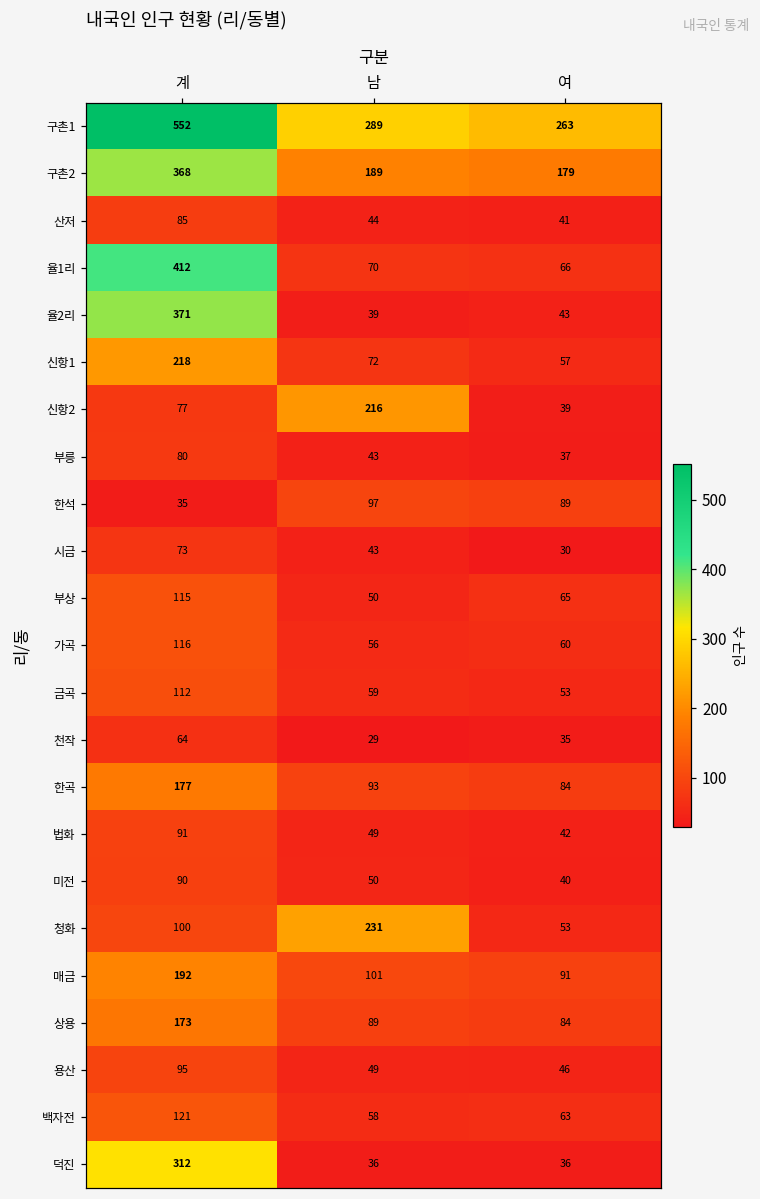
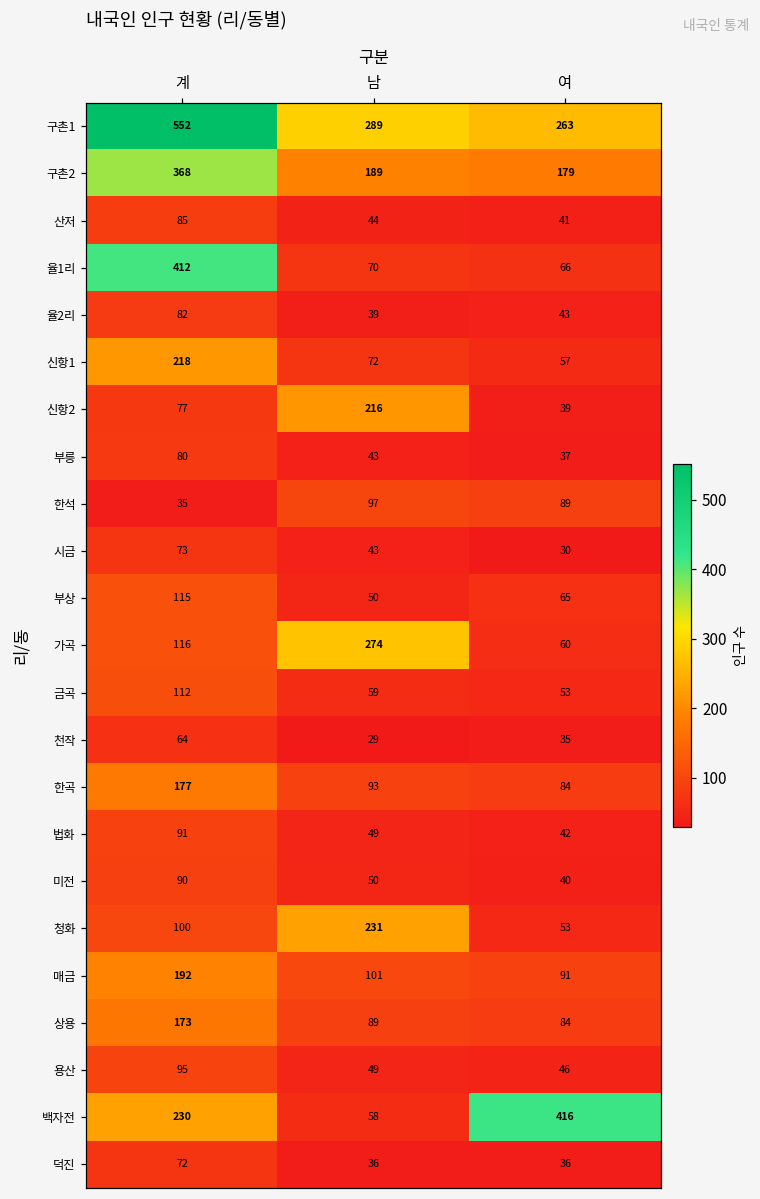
율2리, 계: 371 -> 82
가곡, 남: 56 -> 274
백자전, 계: 121 -> 230
백자전, 여: 63 -> 416
덕진, 계: 312 -> 72
